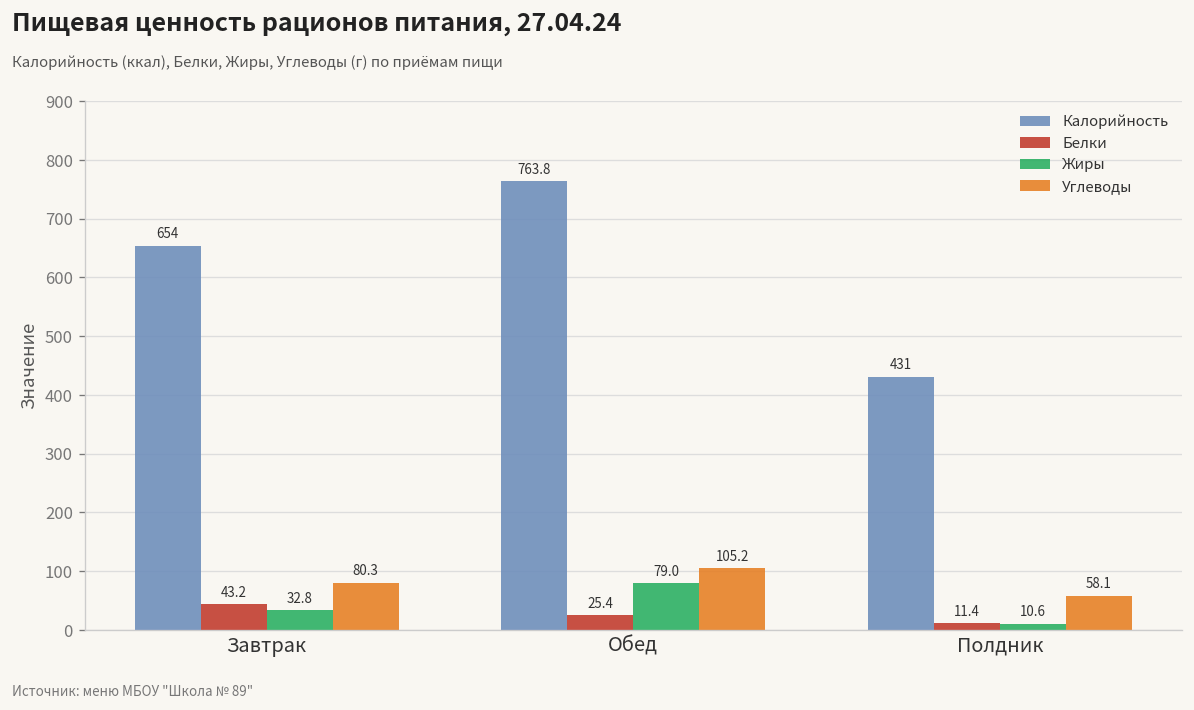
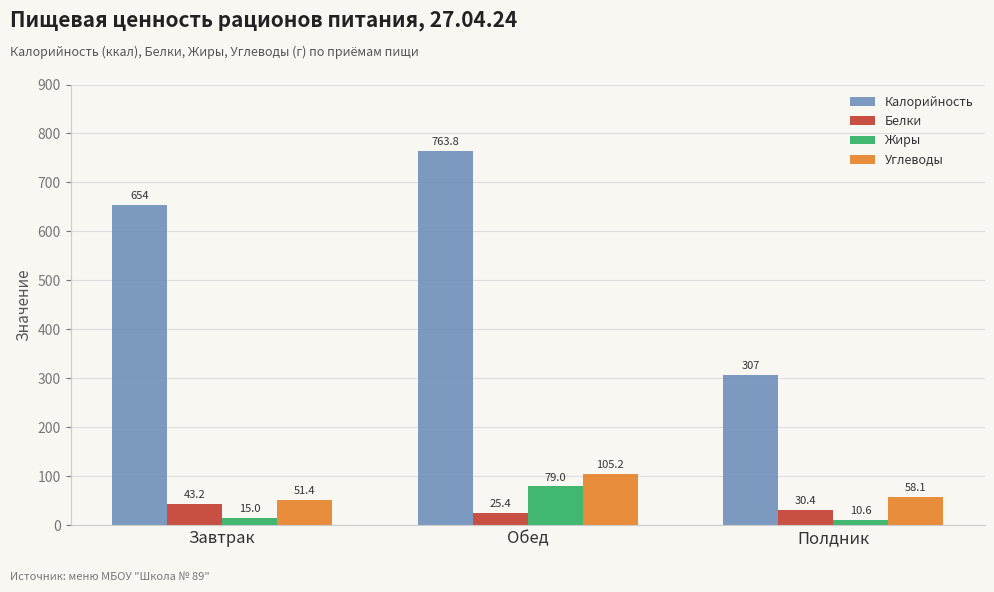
Жиры, Завтрак: 32.8 -> 15.0
Углеводы, Завтрак: 80.3 -> 51.4
Калорийность, Полдник: 431 -> 307
Белки, Полдник: 11.4 -> 30.4
